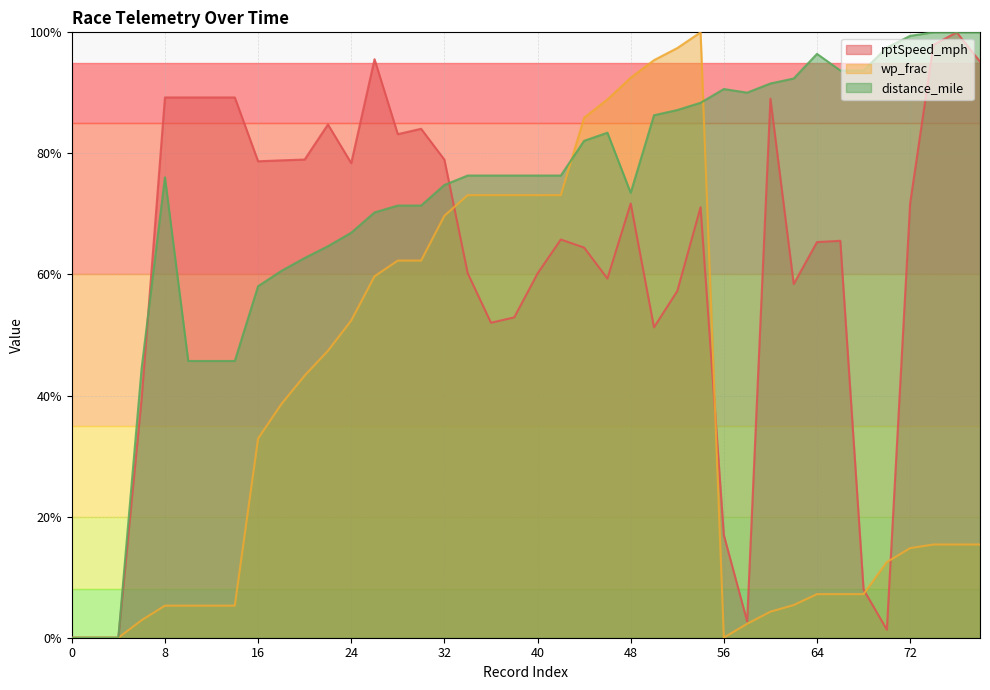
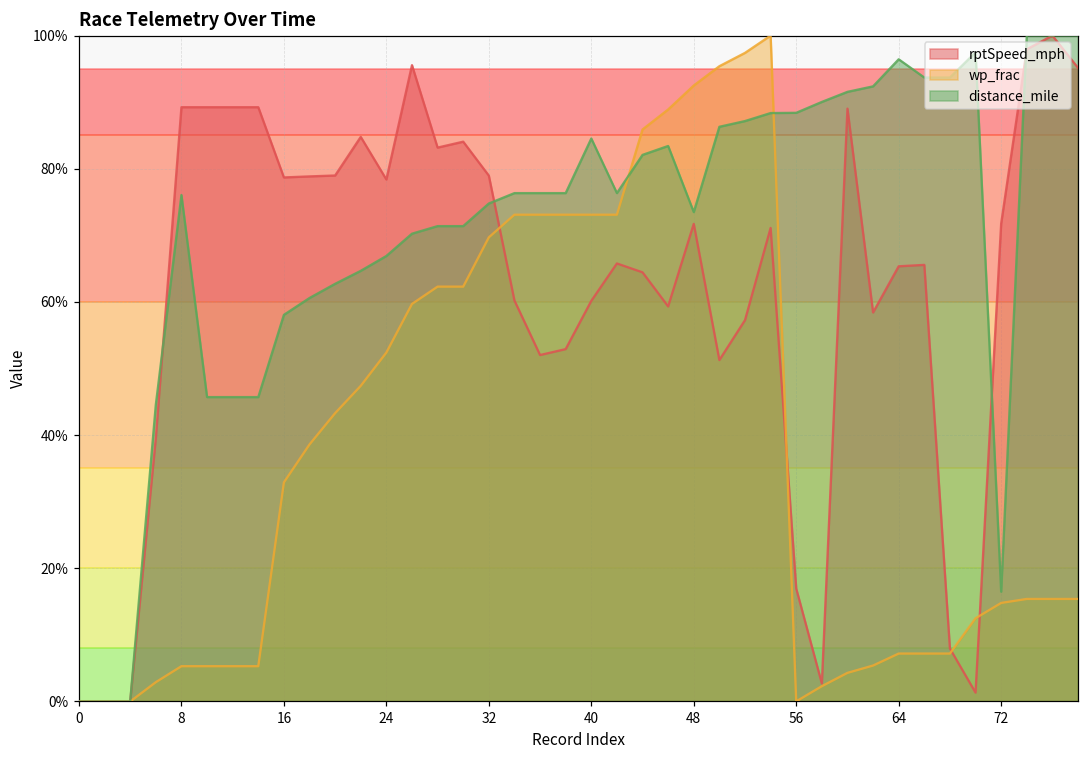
distance_mile, 40: 76% -> 85%
distance_mile, 56: 91% -> 88%
distance_mile, 72: 99% -> 16%
